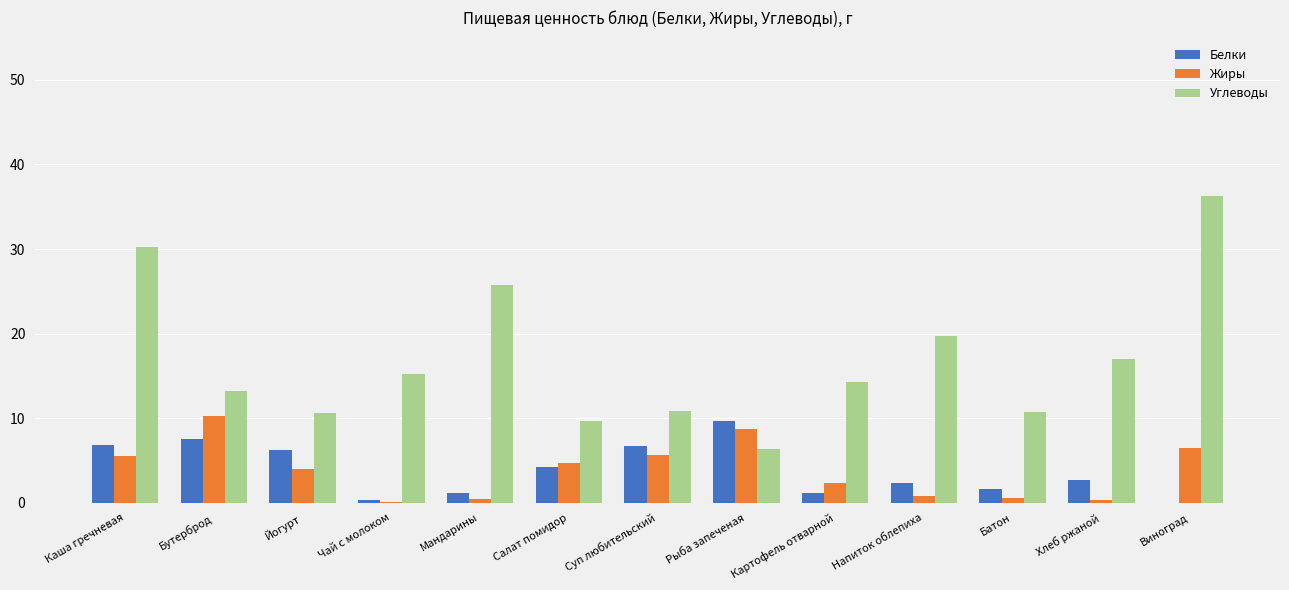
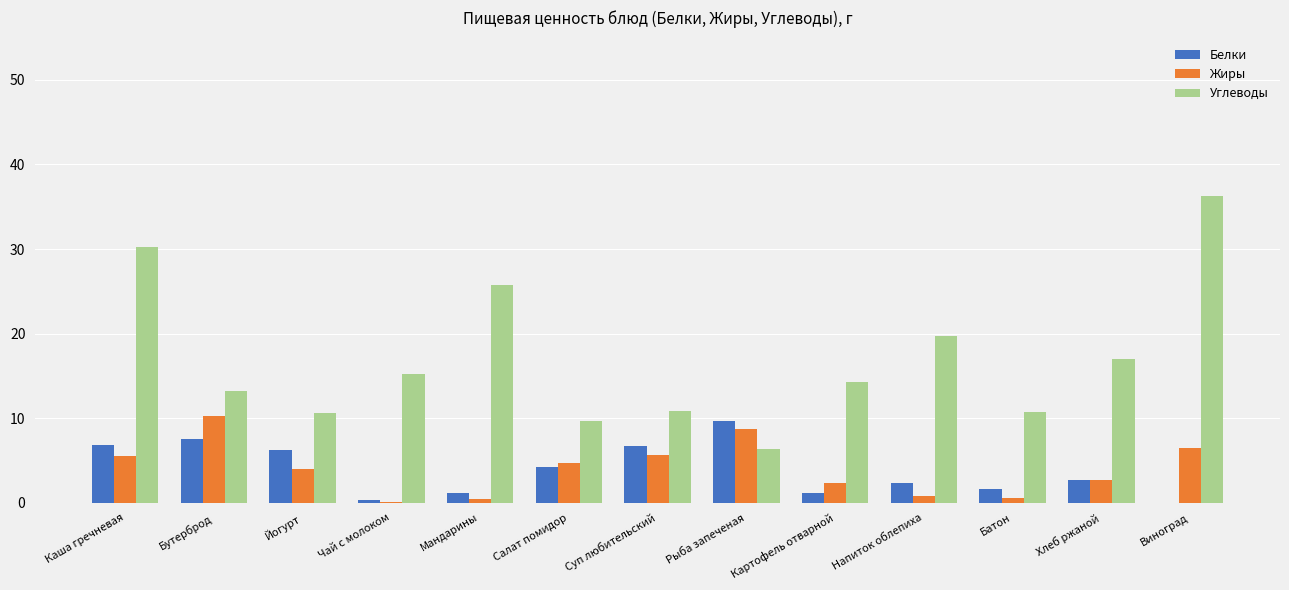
Жиры, Хлеб ржаной: 0 -> 3
